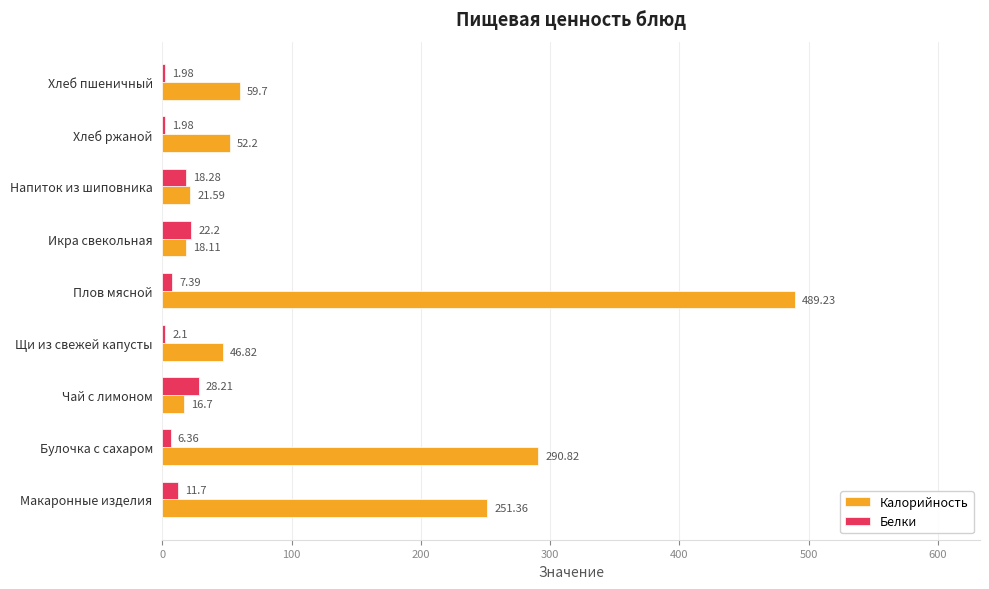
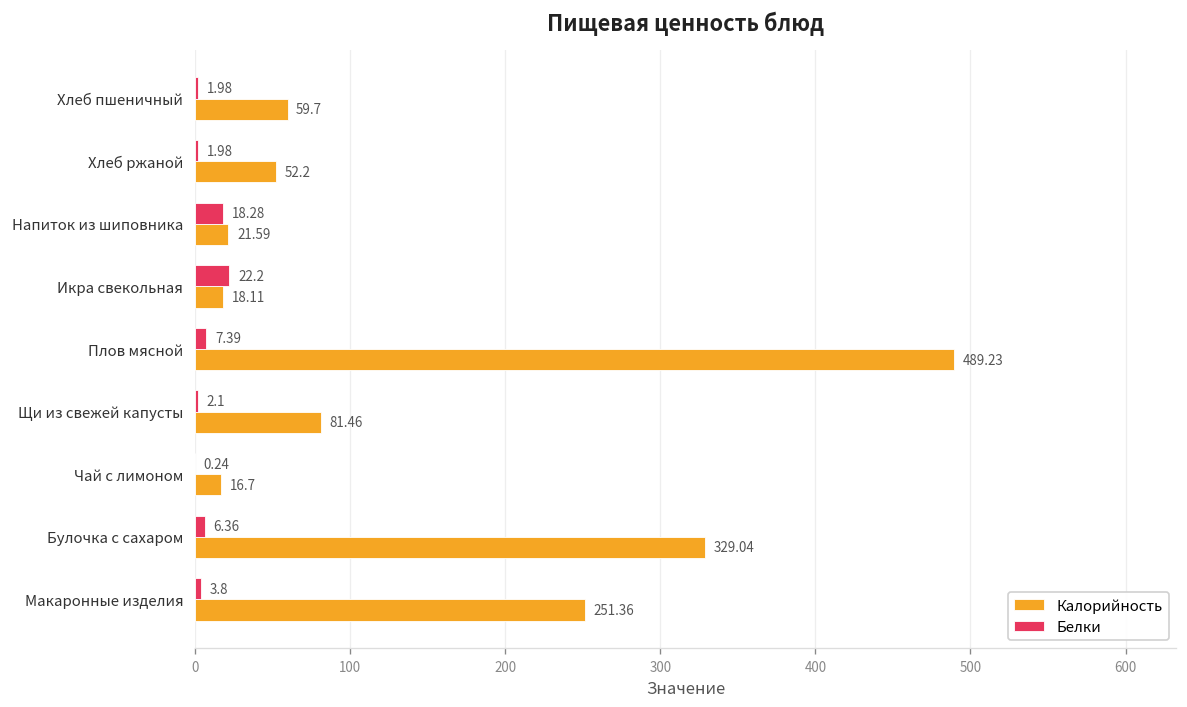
Калорийность, Щи из свежей капусты: 46.82 -> 81.46
Белки, Чай с лимоном: 28.21 -> 0.24
Калорийность, Булочка с сахаром: 290.82 -> 329.04
Белки, Макаронные изделия: 11.7 -> 3.8
